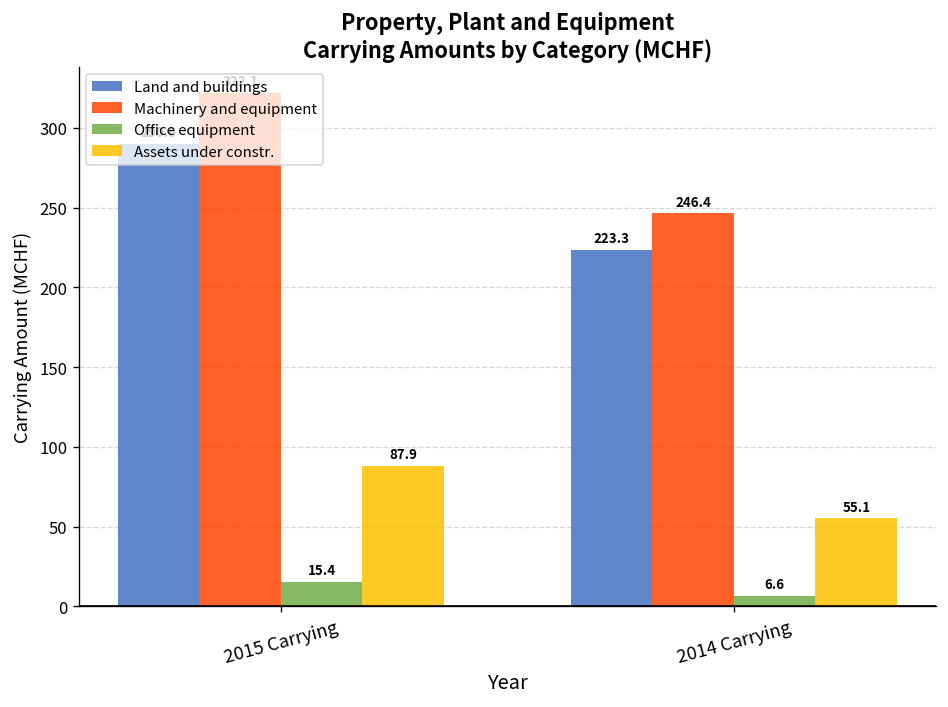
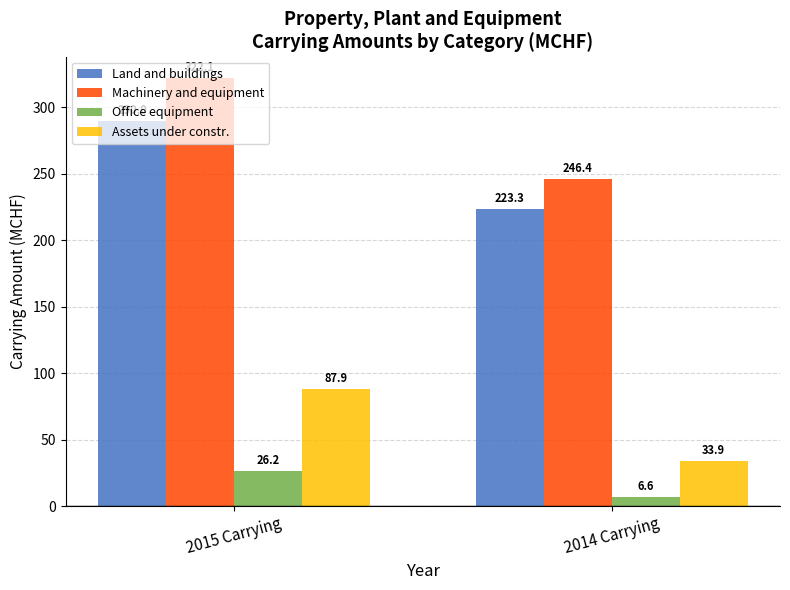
Office equipment, 2015 Carrying: 15.4 -> 26.2
Assets under constr., 2014 Carrying: 55.1 -> 33.9
